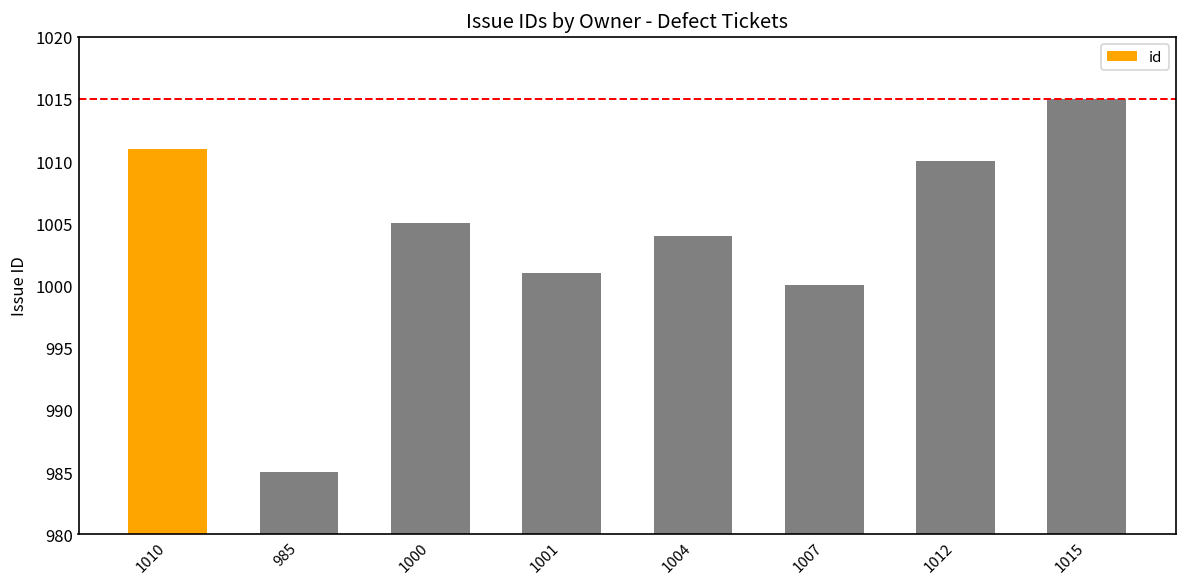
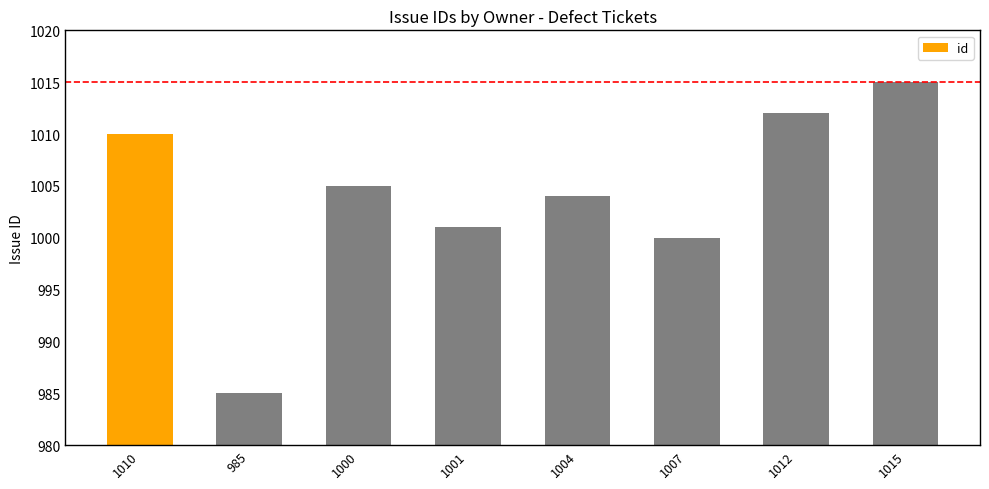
1010: 1011 -> 1010
1012: 1010 -> 1012
